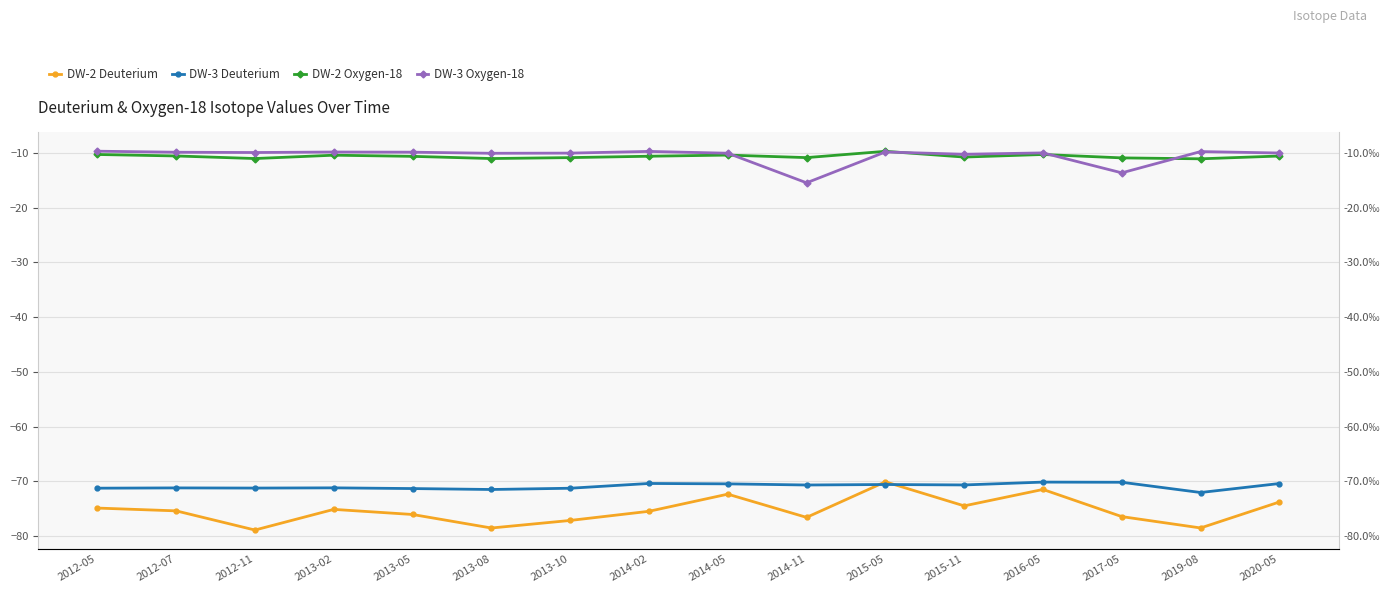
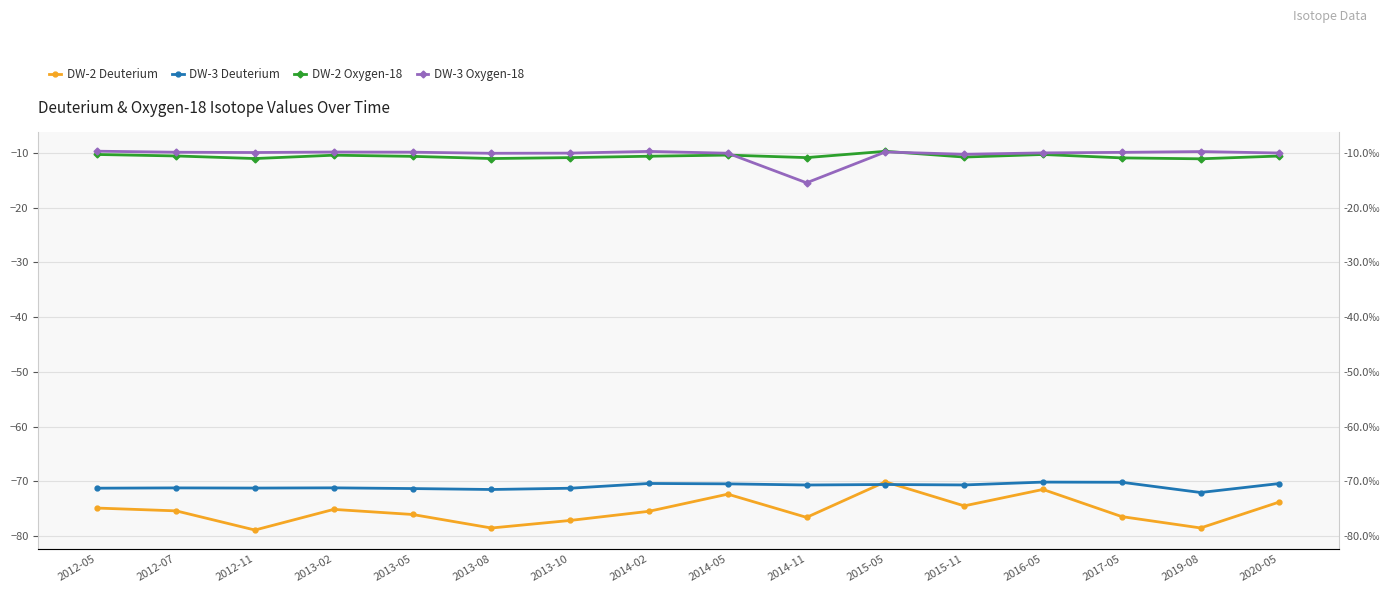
DW-3 Oxygen-18, 2017-05: -14 -> -10
